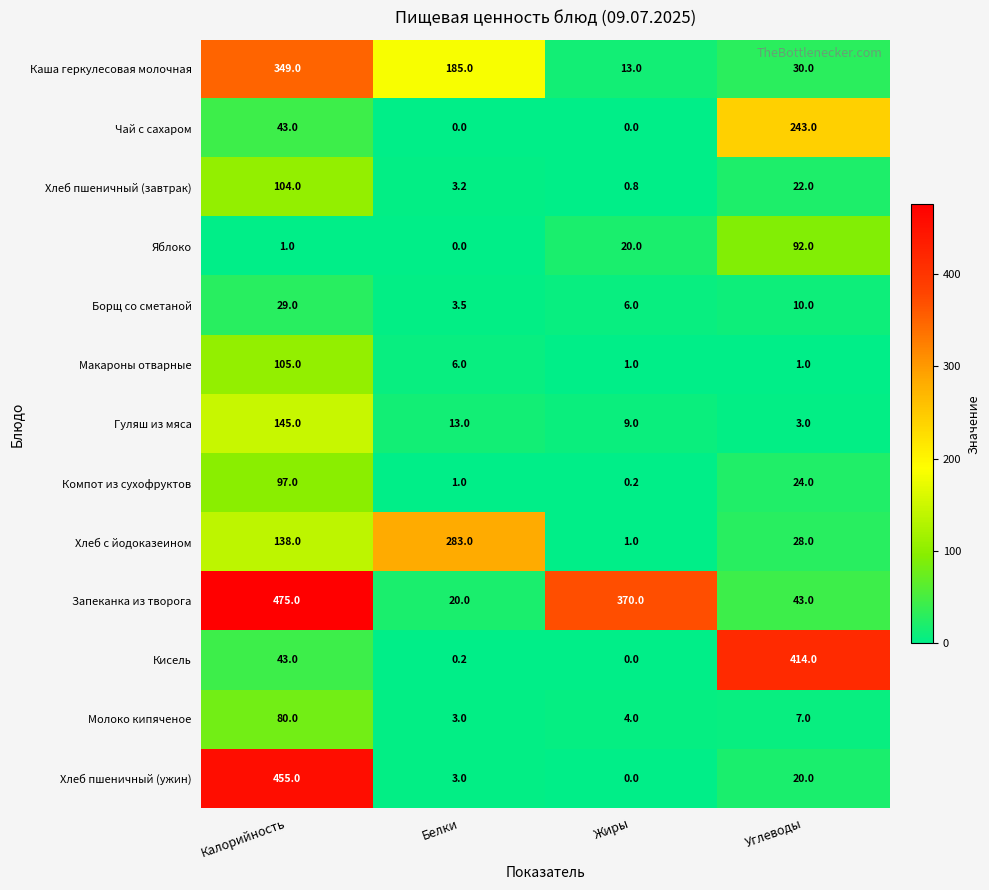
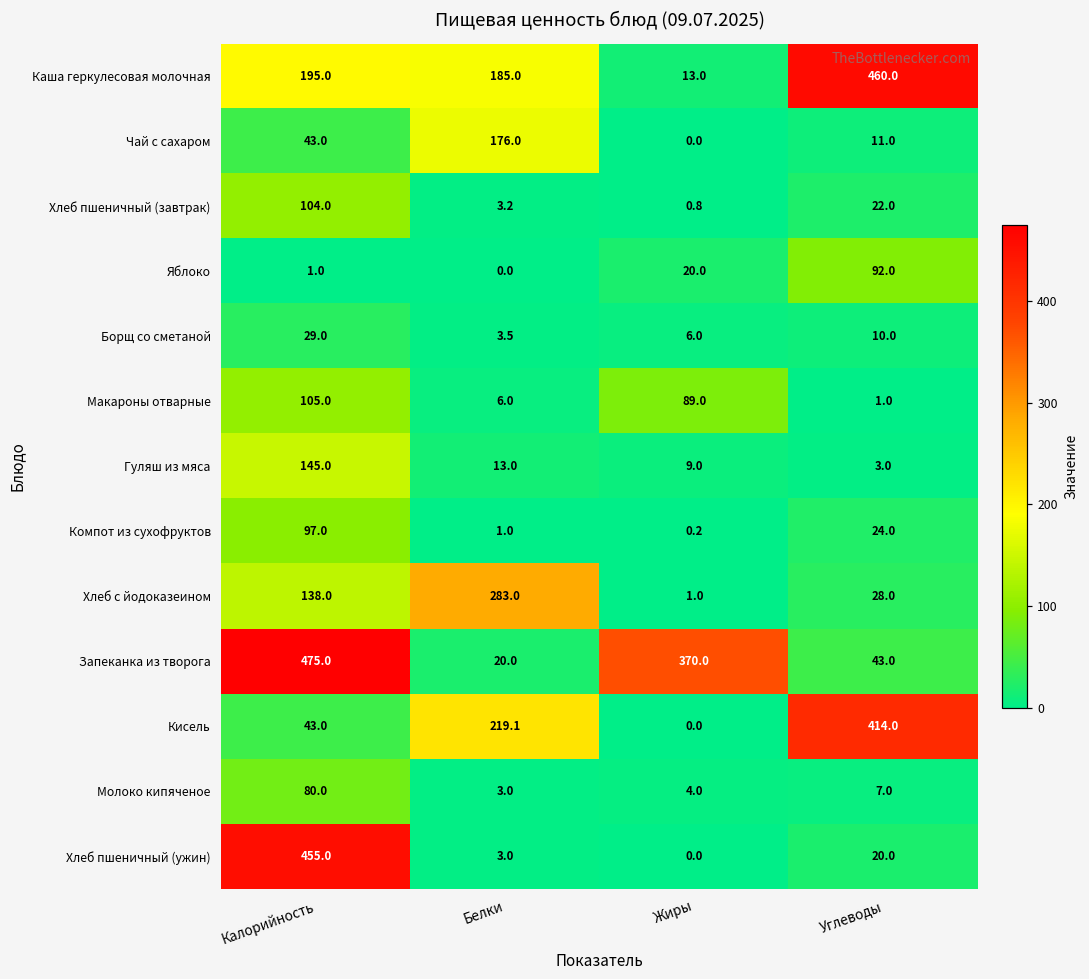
Каша геркулесовая молочная, Калорийность: 349.0 -> 195.0
Каша геркулесовая молочная, Углеводы: 30.0 -> 460.0
Чай с сахаром, Белки: 0.0 -> 176.0
Чай с сахаром, Углеводы: 243.0 -> 11.0
Макароны отварные, Жиры: 1.0 -> 89.0
Кисель, Белки: 0.2 -> 219.1
